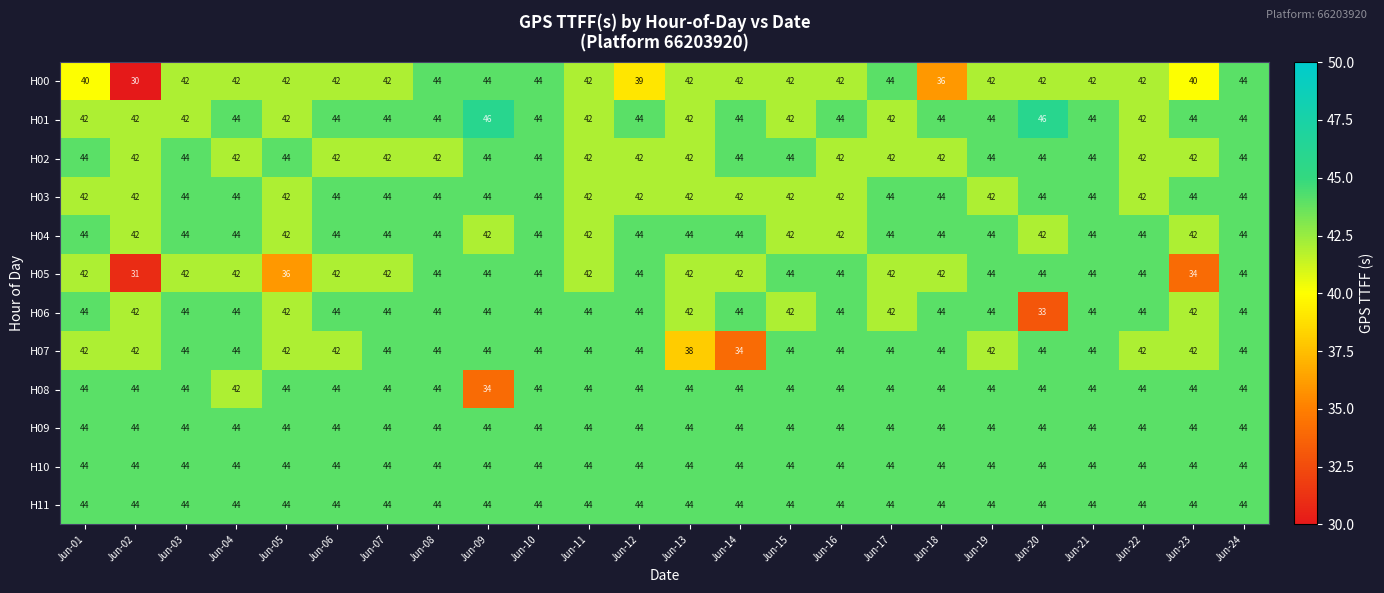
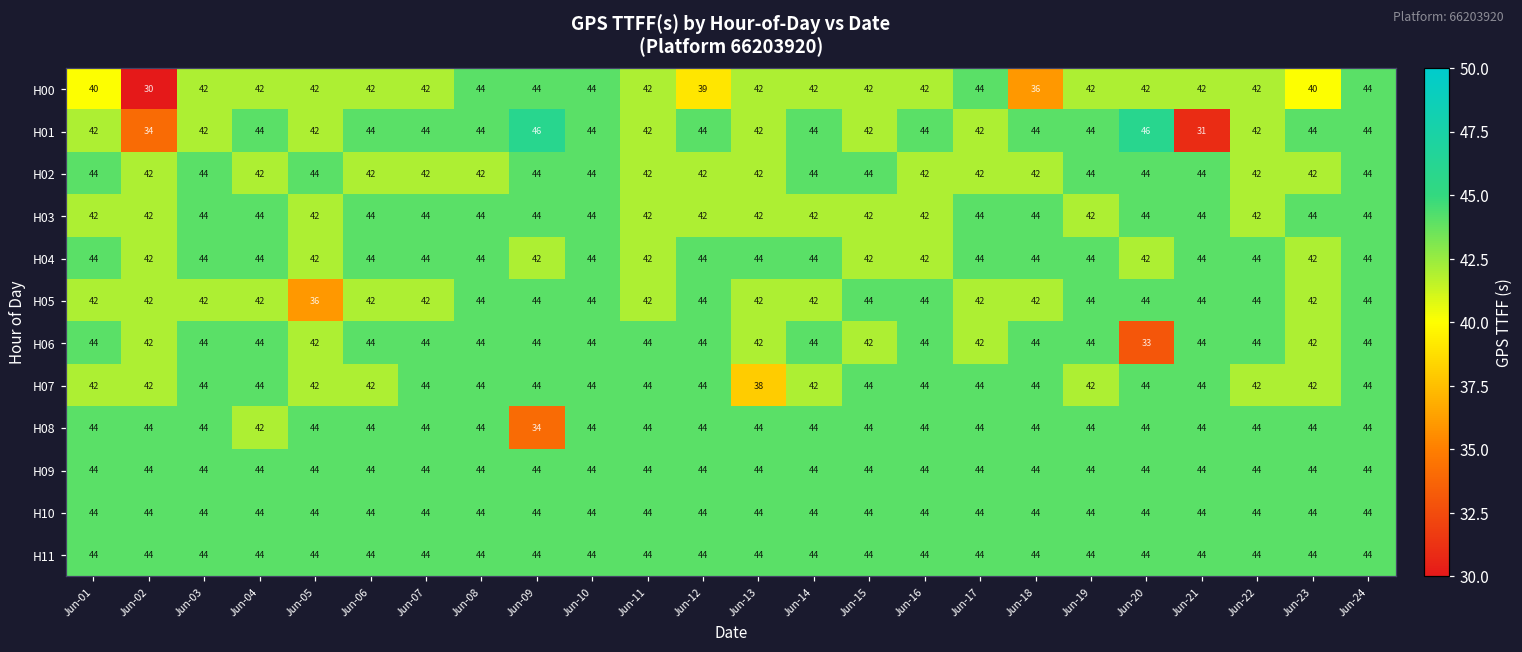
H01, Jun-02: 42 -> 34
H01, Jun-21: 44 -> 31
H05, Jun-02: 31 -> 42
H05, Jun-23: 34 -> 42
H07, Jun-14: 34 -> 42
